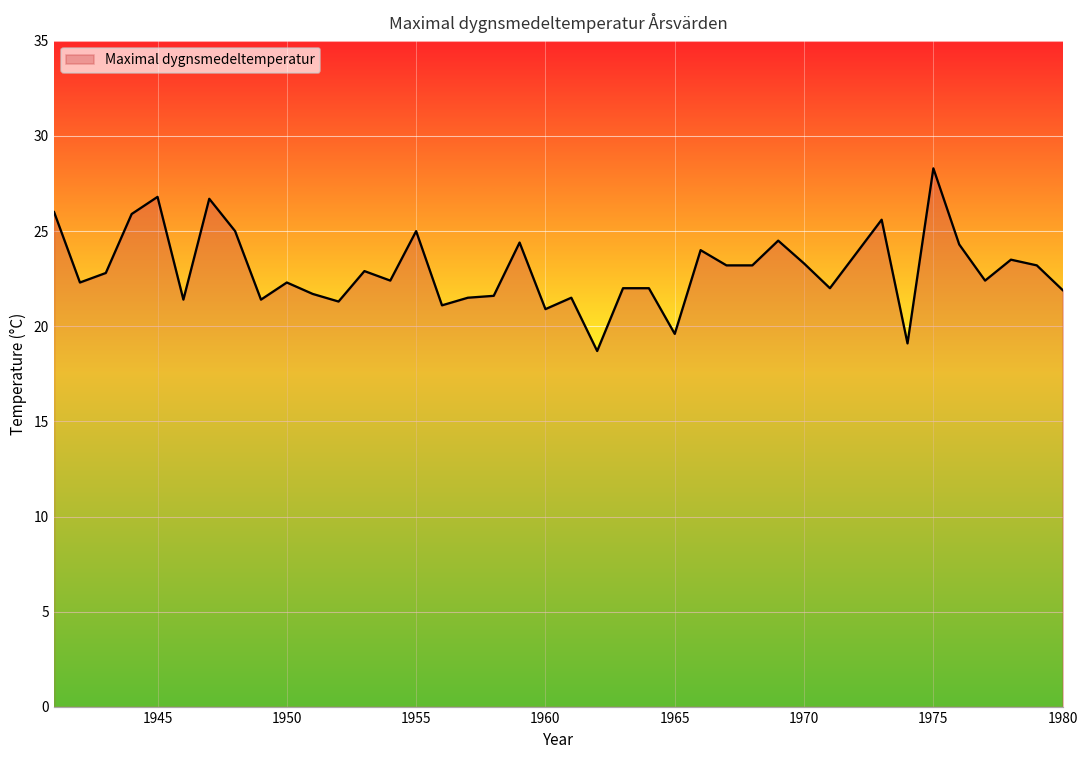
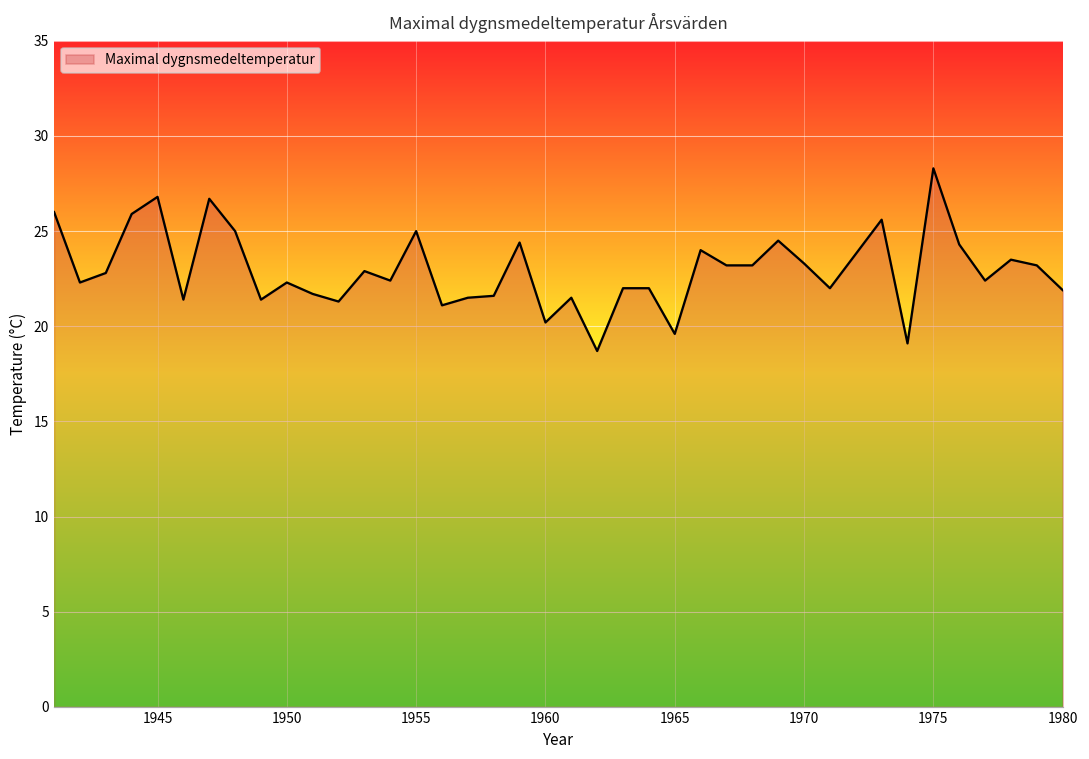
1960: 20.9 -> 20.2
